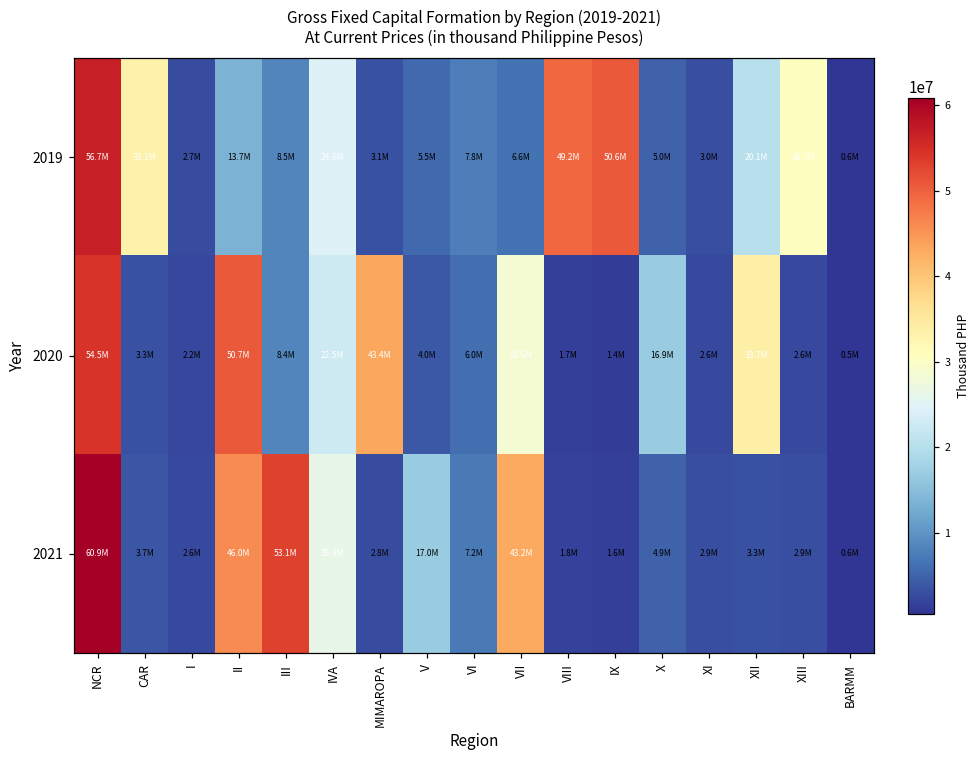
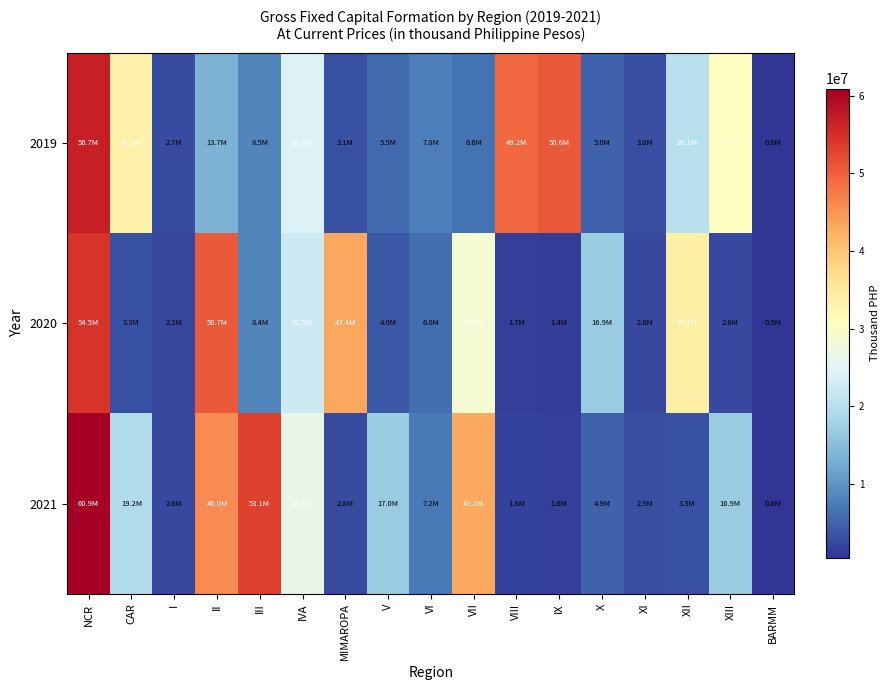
2021, CAR: 3.7M -> 19.2M
2021, XIII: 2.9M -> 16.9M
